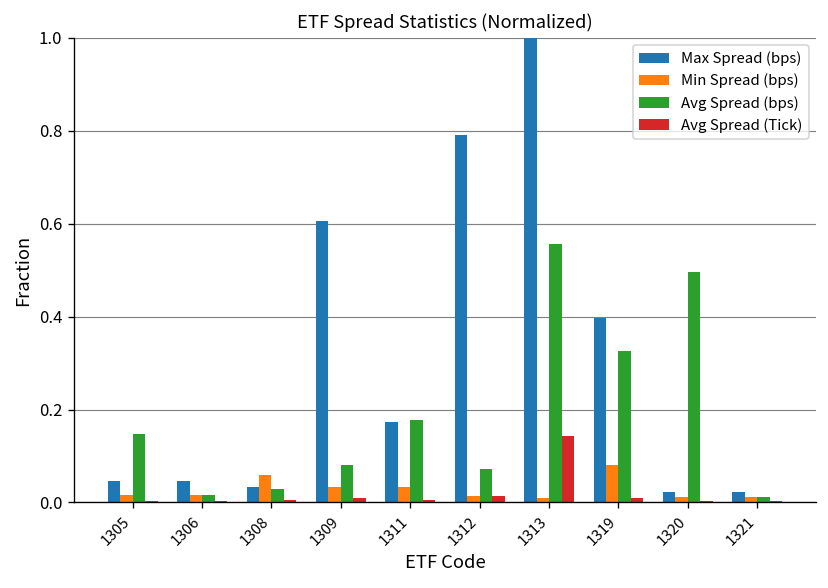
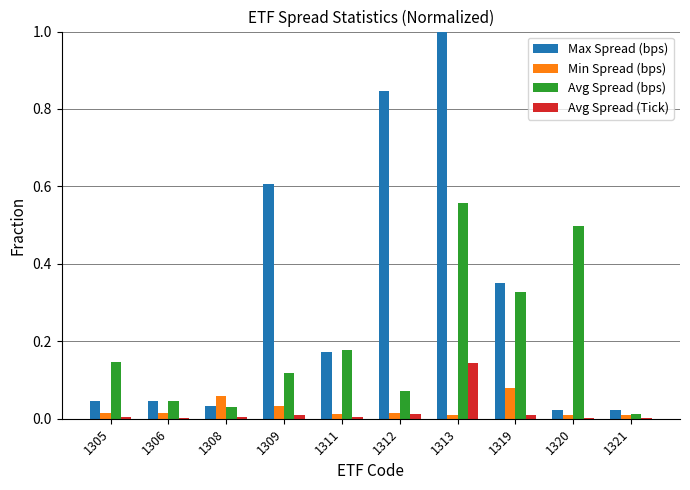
Avg Spread (bps), 1306: 0.02 -> 0.05
Avg Spread (bps), 1309: 0.08 -> 0.12
Min Spread (bps), 1311: 0.03 -> 0.01
Max Spread (bps), 1312: 0.79 -> 0.85
Max Spread (bps), 1319: 0.40 -> 0.35
